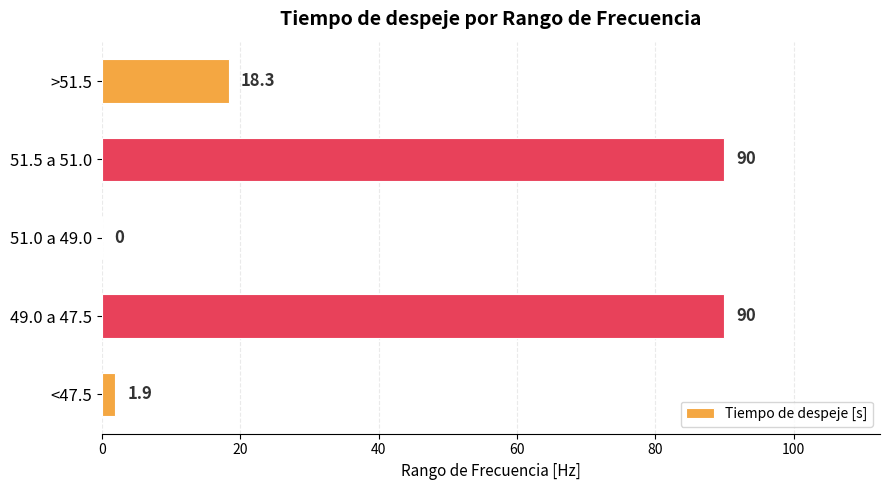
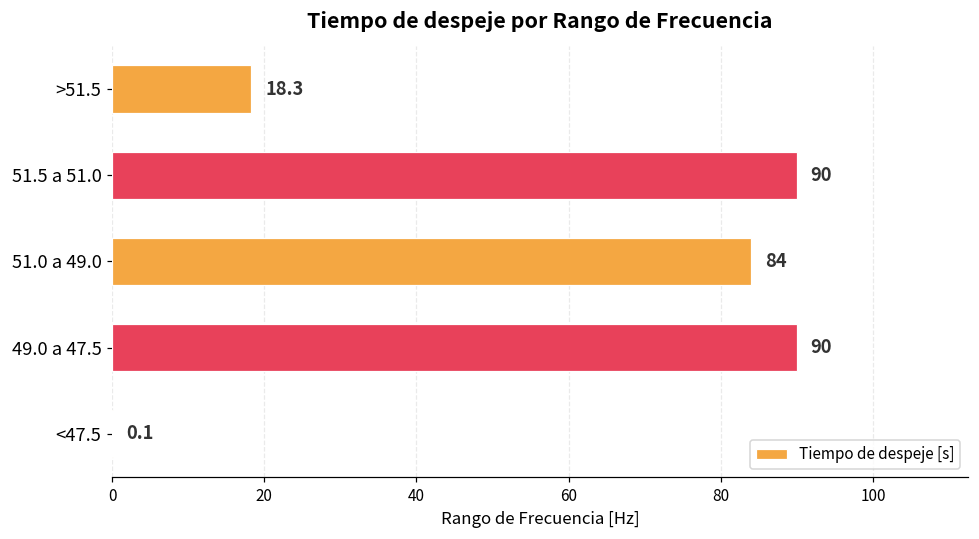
51.0 a 49.0: 0 -> 84
<47.5: 1.9 -> 0.1
